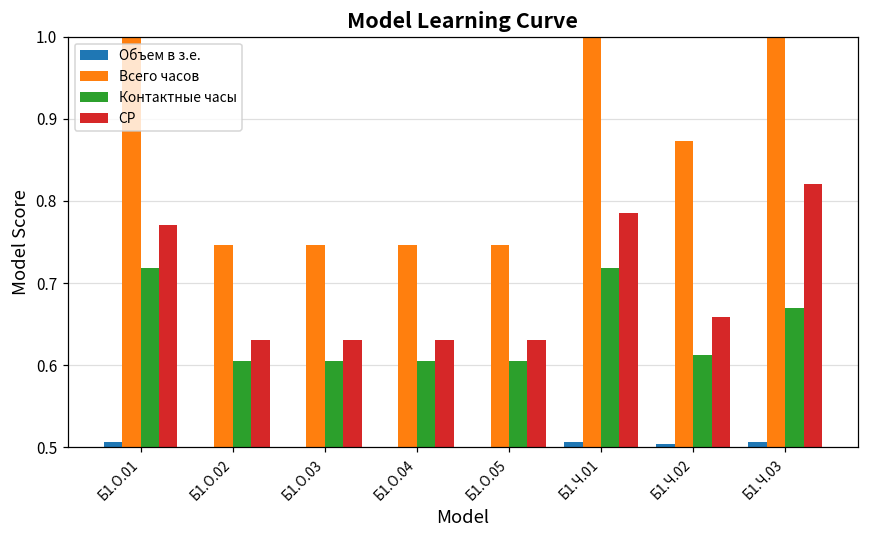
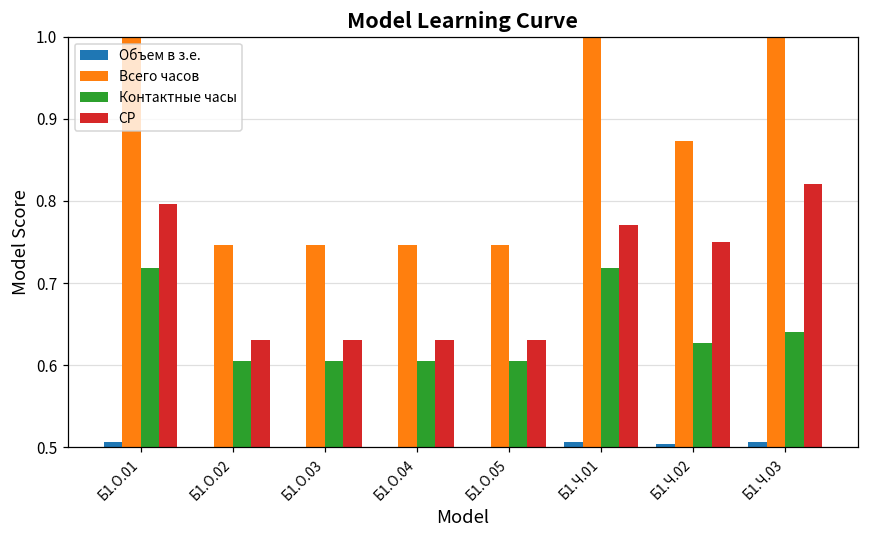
СР, Б1.О.01: 0.77 -> 0.80
СР, Б1.Ч.01: 0.79 -> 0.77
Контактные часы, Б1.Ч.02: 0.61 -> 0.63
СР, Б1.Ч.02: 0.66 -> 0.75
Контактные часы, Б1.Ч.03: 0.67 -> 0.64
